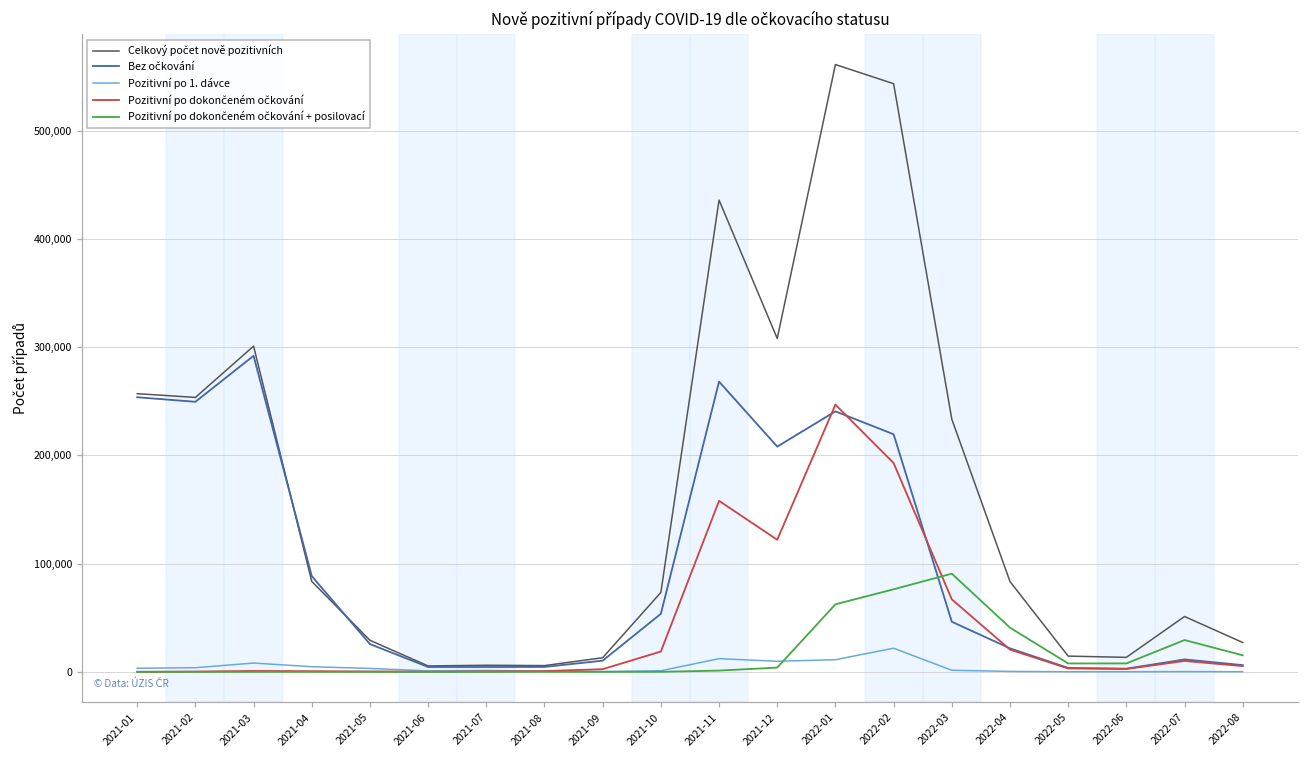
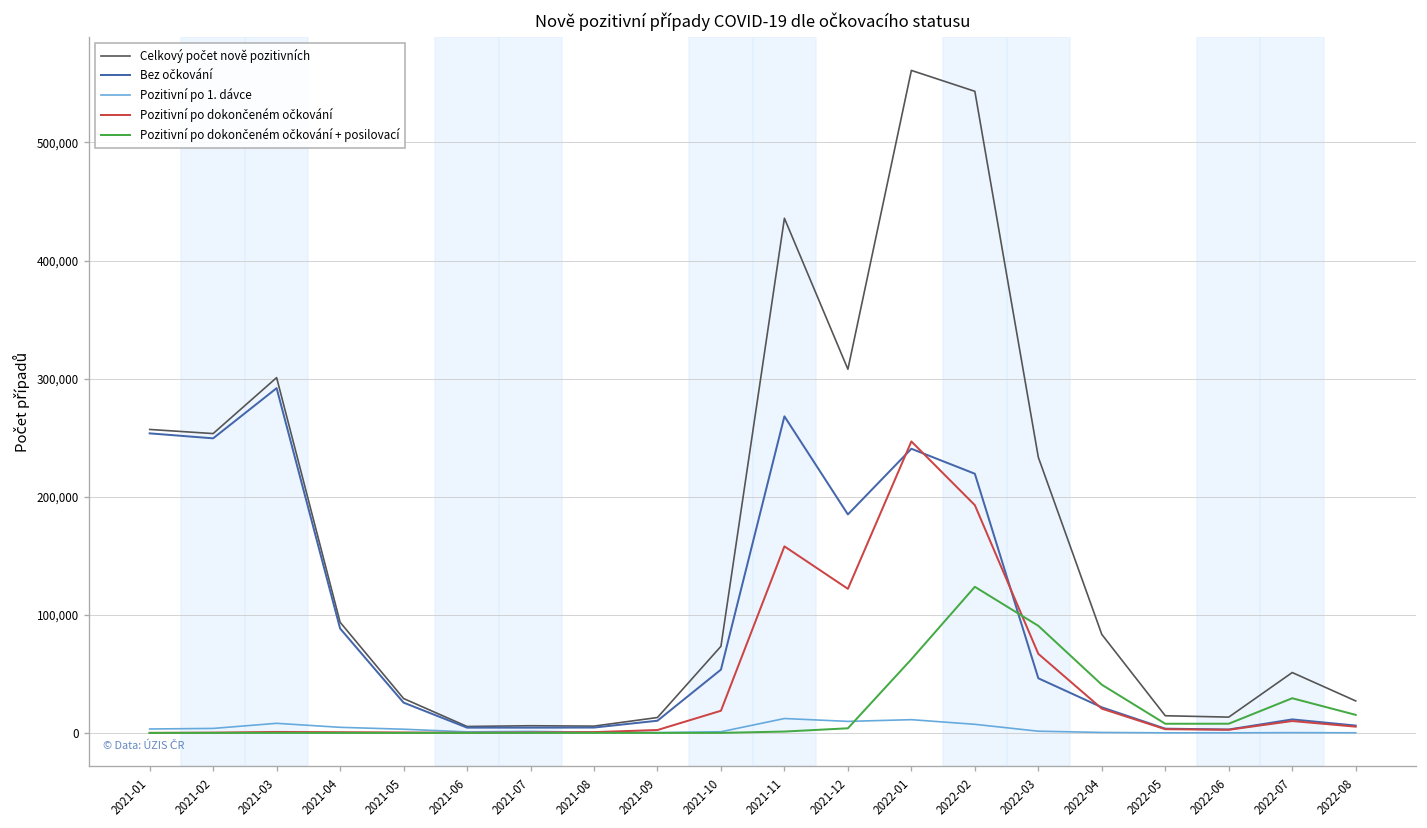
Celkový počet nově pozitivních, 2021-04: 80,000 -> 90,000
Bez očkování, 2021-12: 210,000 -> 190,000
Pozitivní po 1. dávce, 2022-02: 20,000 -> 10,000
Pozitivní po dokončeném očkování + posilovací, 2022-02: 80,000 -> 120,000
